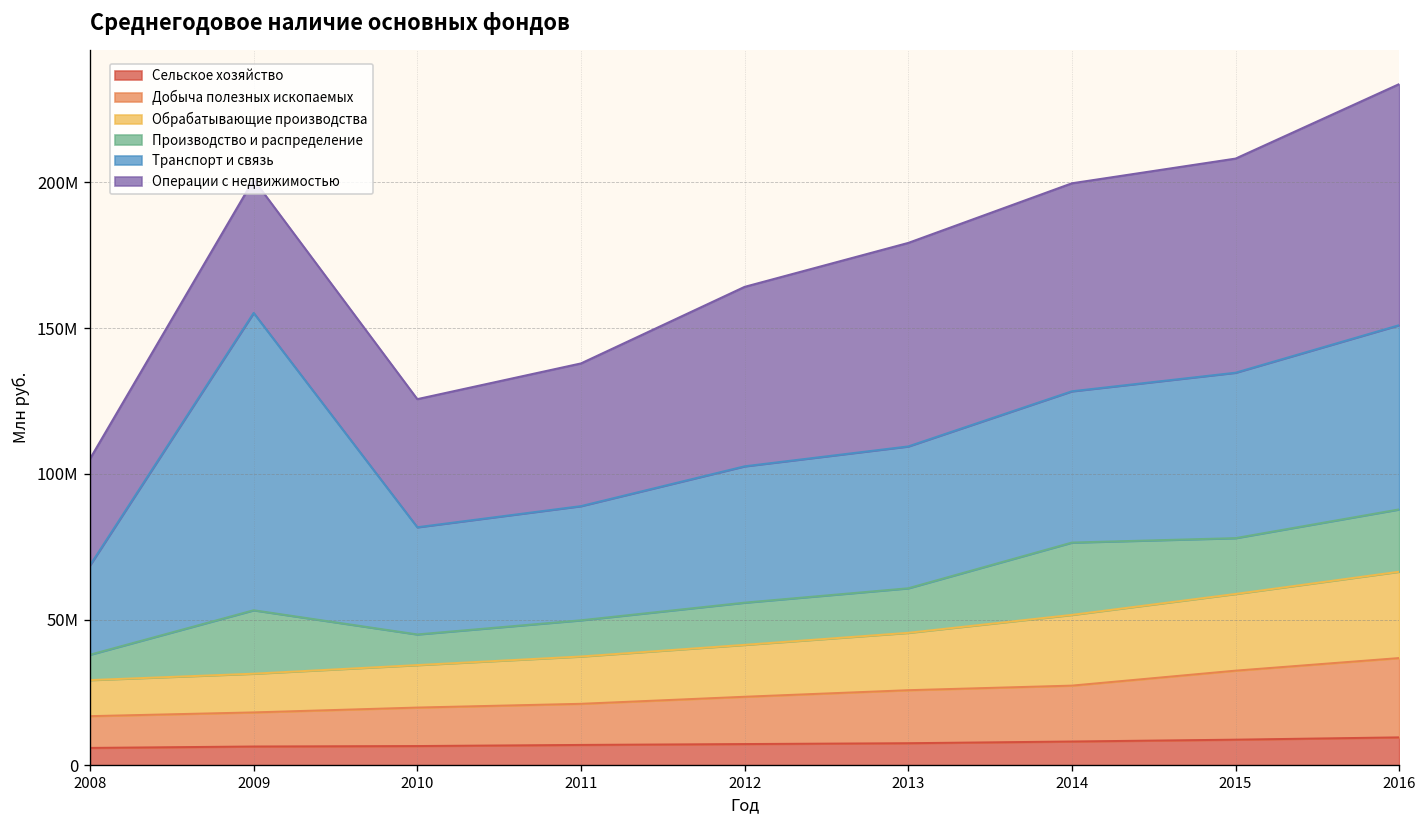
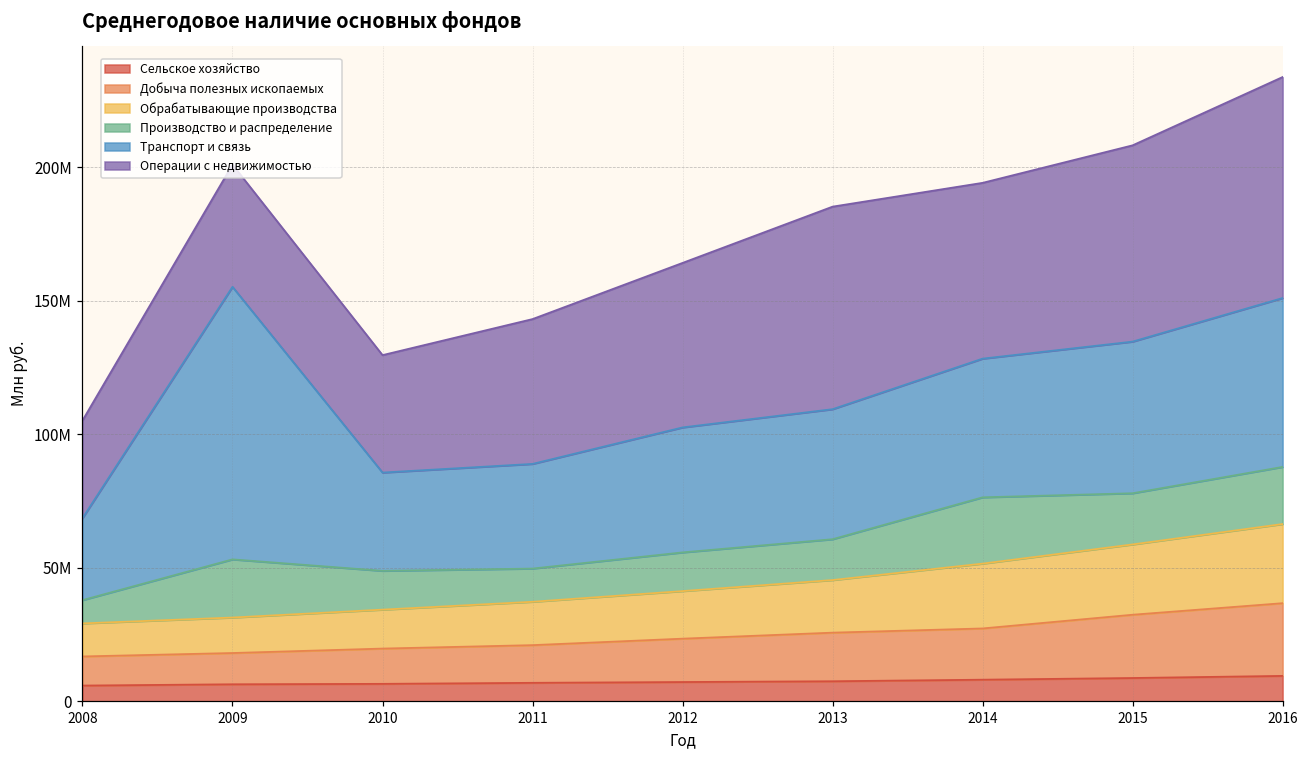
Производство и распределение, 2010: 11М -> 15М
Операции с недвижимостью, 2011: 49М -> 54М
Операции с недвижимостью, 2013: 70М -> 76М
Операции с недвижимостью, 2014: 71М -> 66М
